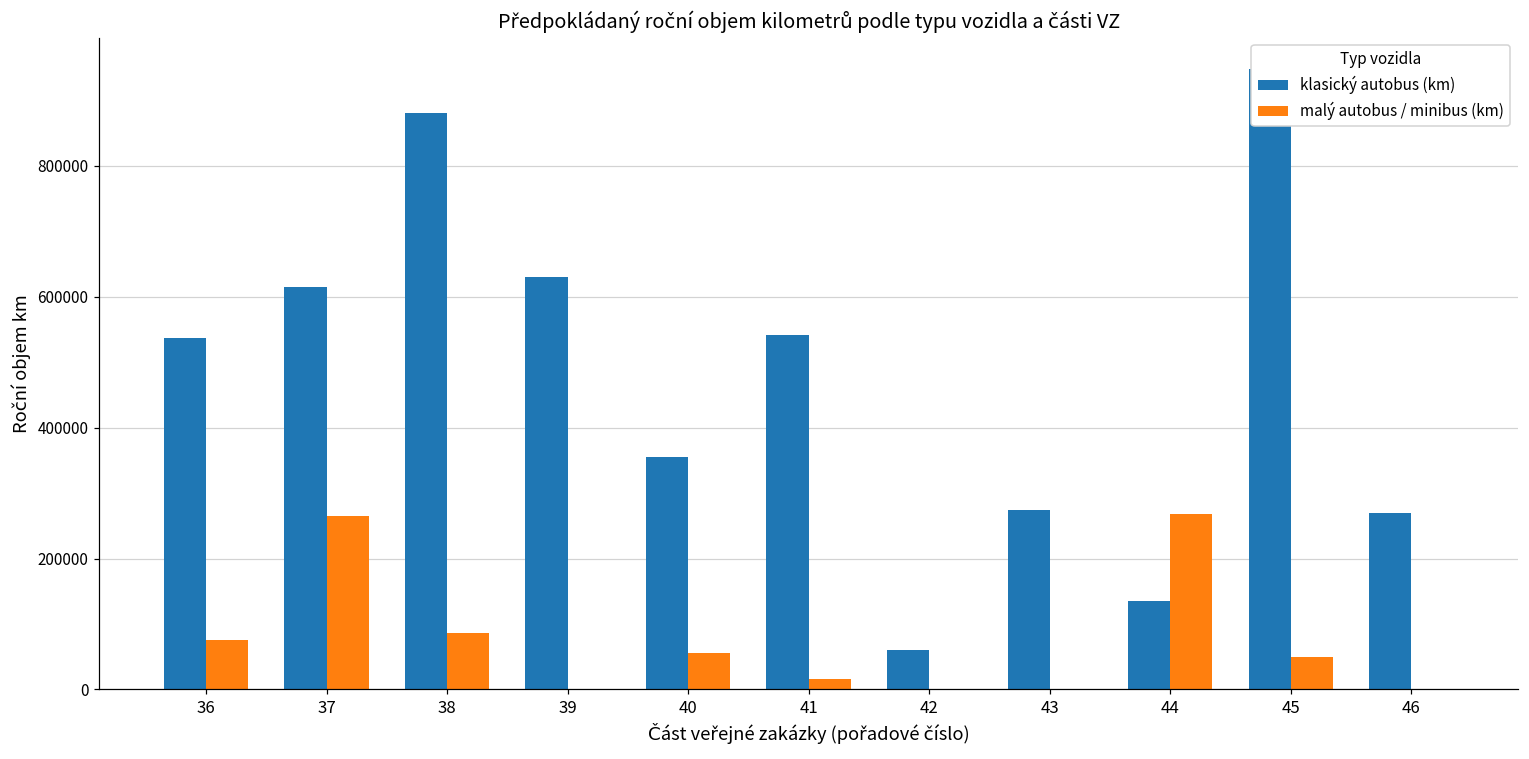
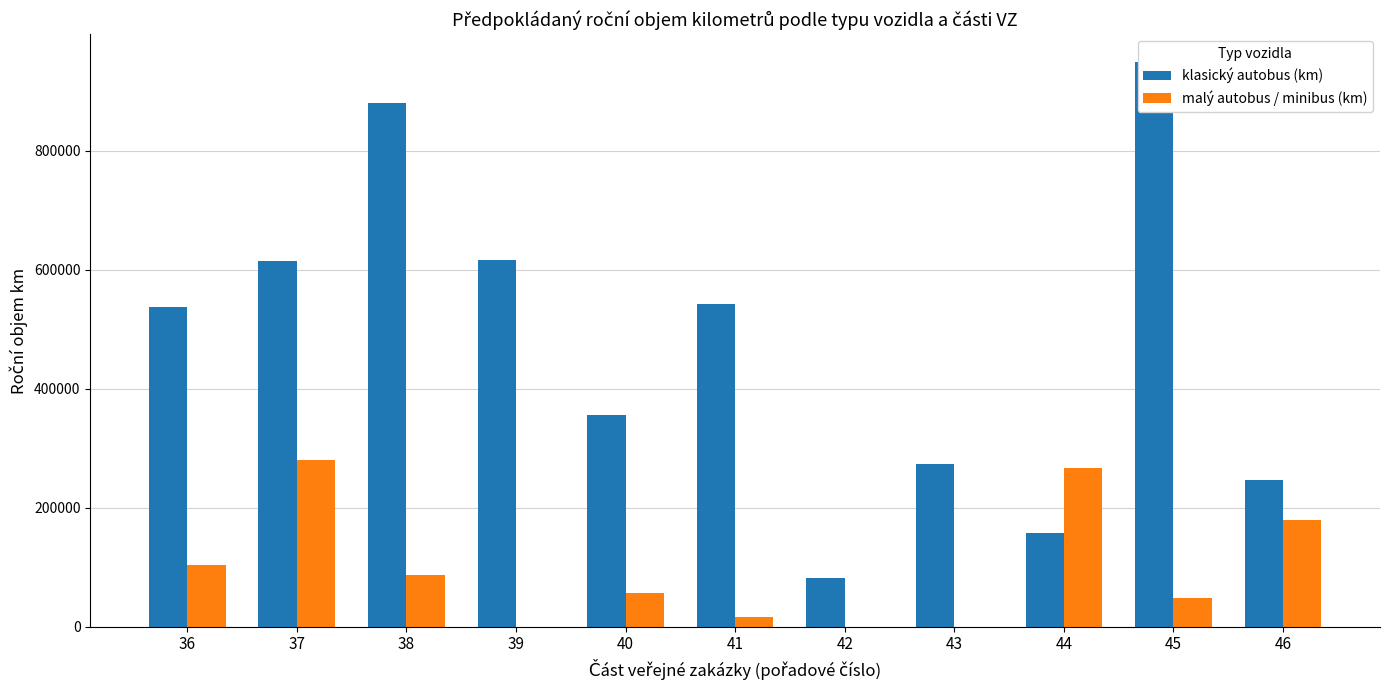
malý autobus / minibus (km), 36: 80000 -> 100000
malý autobus / minibus (km), 37: 270000 -> 280000
klasický autobus (km), 39: 630000 -> 620000
klasický autobus (km), 42: 60000 -> 80000
klasický autobus (km), 44: 130000 -> 160000
klasický autobus (km), 46: 270000 -> 250000
malý autobus / minibus (km), 46: 0 -> 180000
